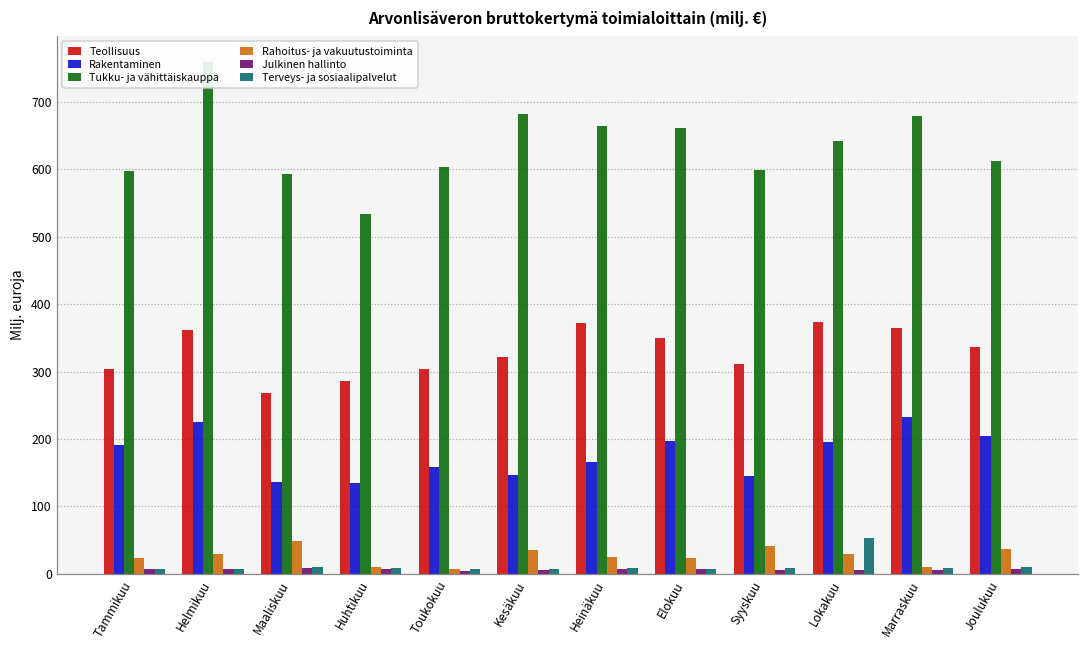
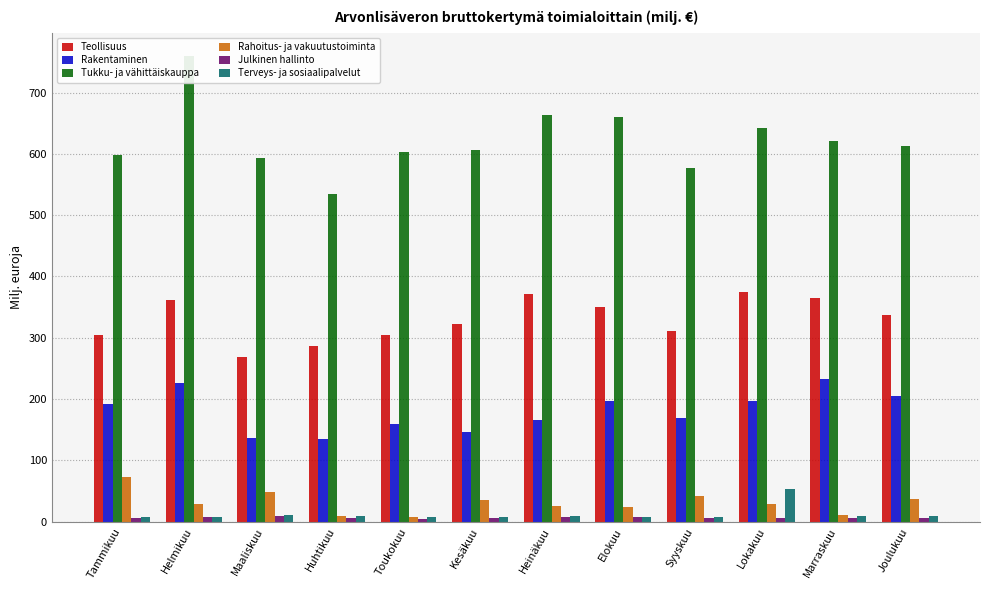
Rahoitus- ja vakuutustoiminta, Tammikuu: 20 -> 70
Tukku- ja vähittäiskauppa, Kesäkuu: 680 -> 610
Rakentaminen, Syyskuu: 150 -> 170
Tukku- ja vähittäiskauppa, Syyskuu: 600 -> 580
Tukku- ja vähittäiskauppa, Marraskuu: 680 -> 620
